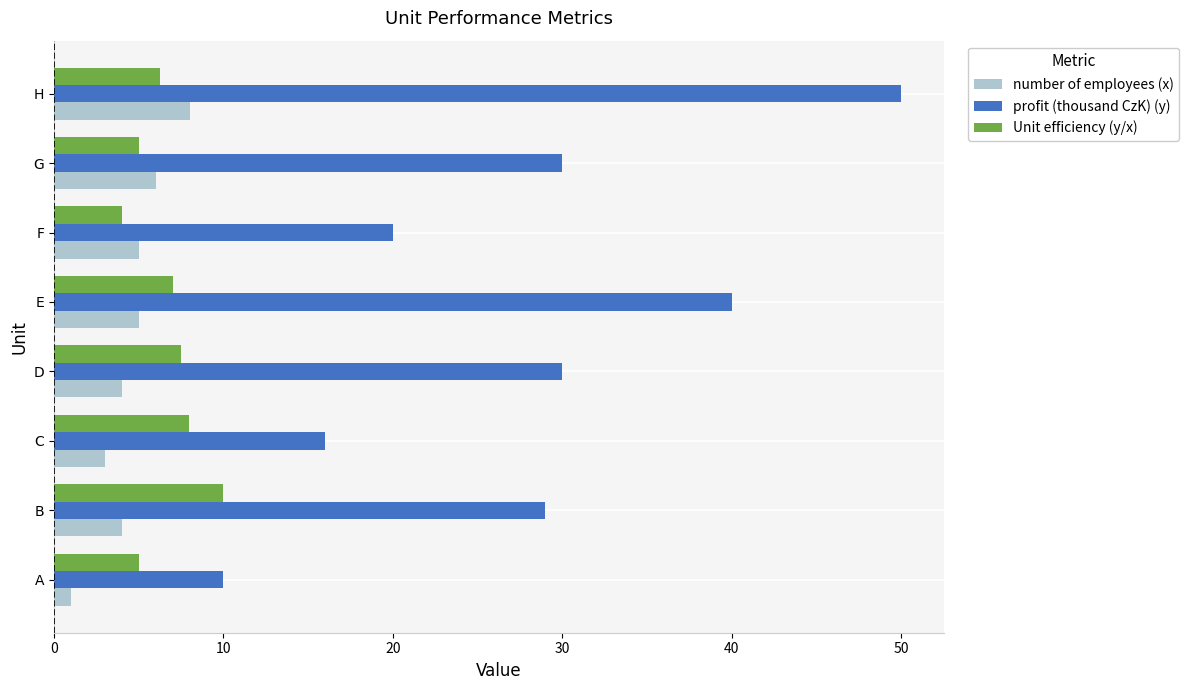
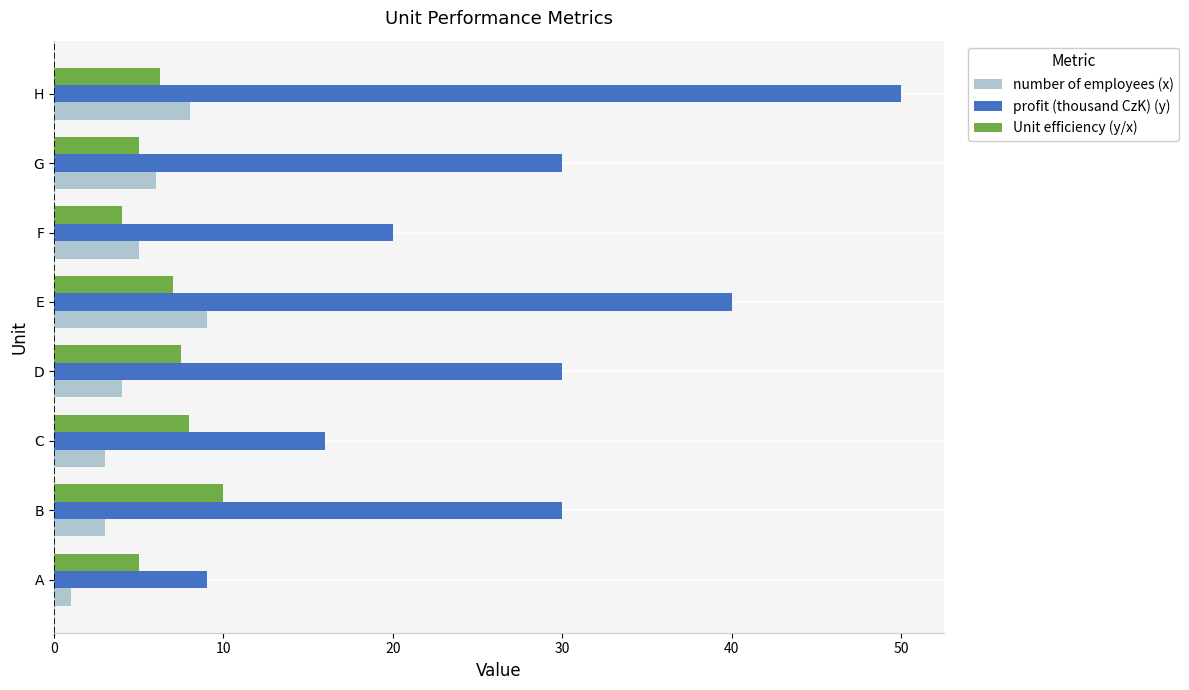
number of employees (x), E: 5 -> 9
profit (thousand CzK) (y), B: 29 -> 30
number of employees (x), B: 4 -> 3
profit (thousand CzK) (y), A: 10 -> 9
